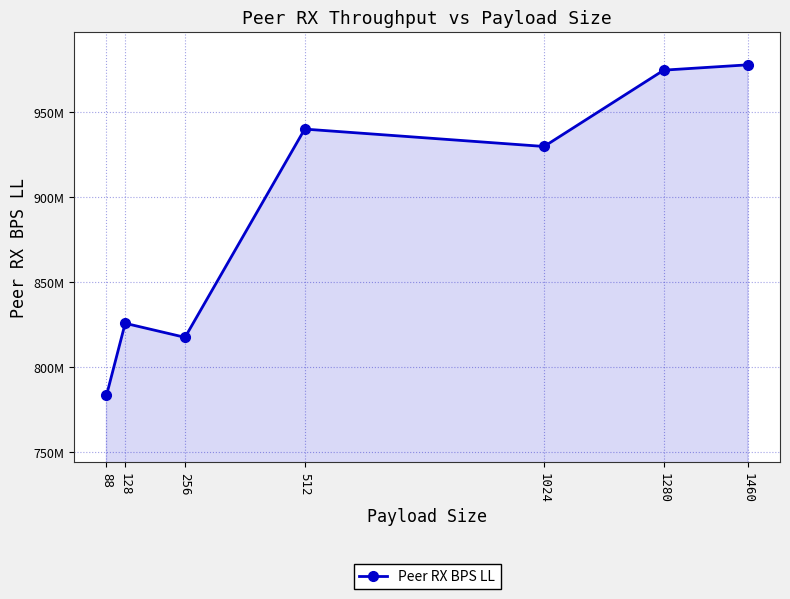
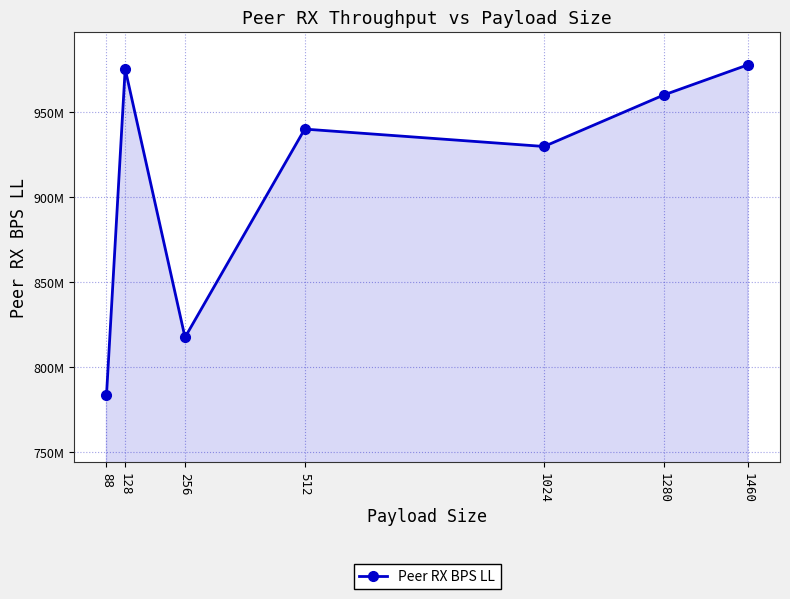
128: 826000000 -> 975000000
1280: 975000000 -> 960000000
